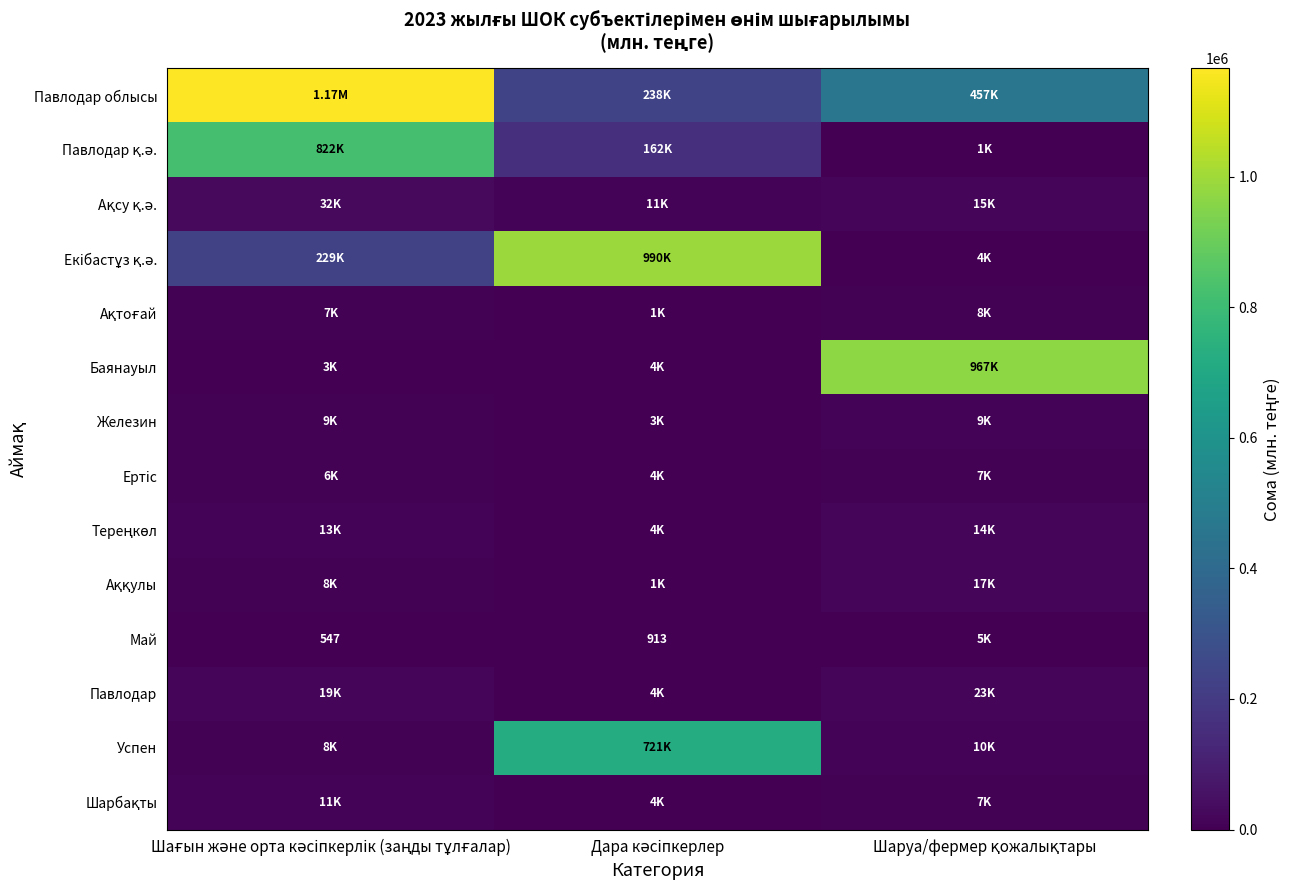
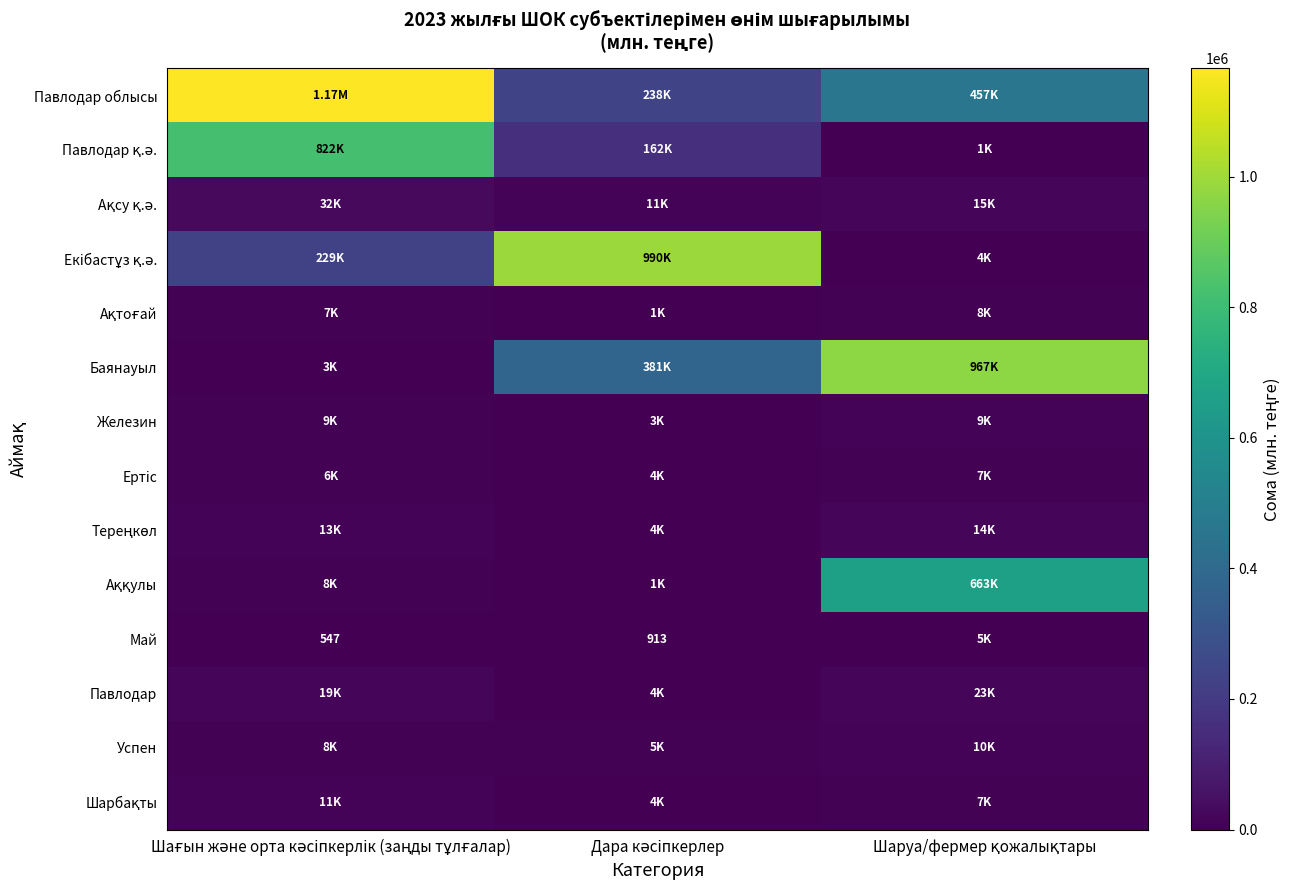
Баянауыл, Дара кәсіпкерлер: 4K -> 381K
Аққулы, Шаруа/фермер қожалықтары: 17K -> 663K
Успен, Дара кәсіпкерлер: 721K -> 5K
